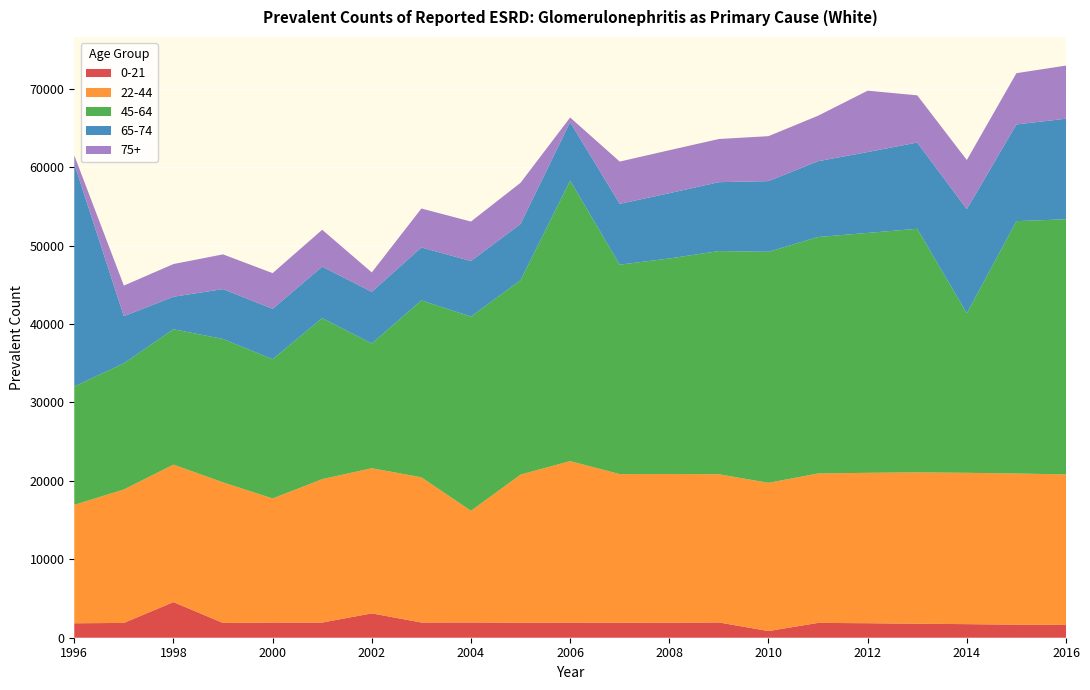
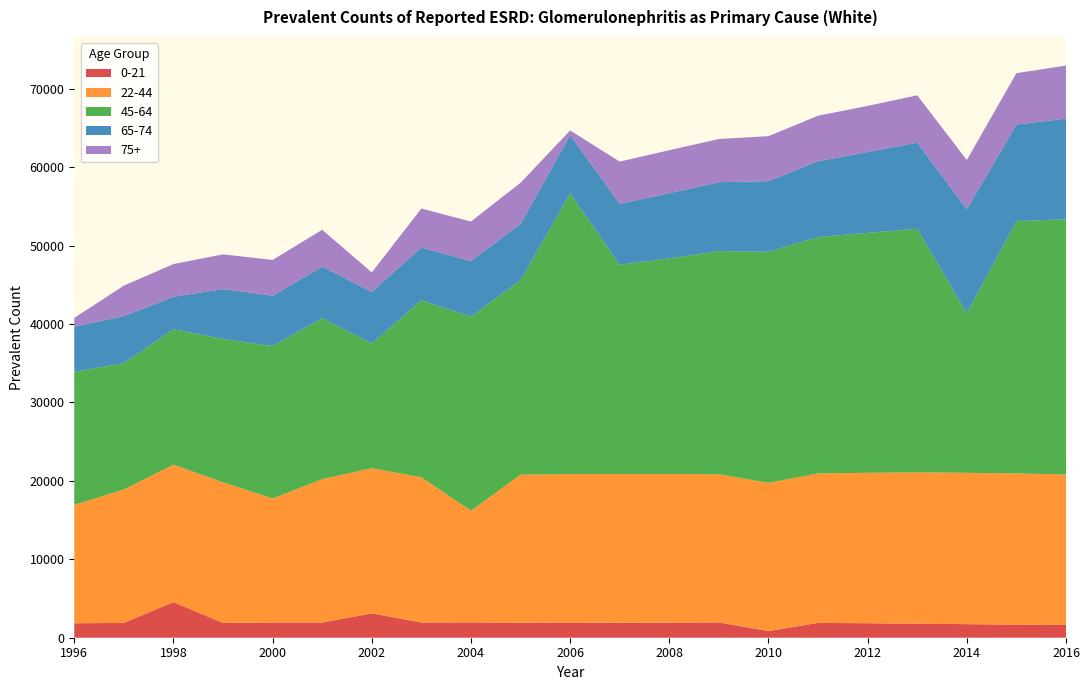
45-64, 1996: 15000 -> 17000
65-74, 1996: 28000 -> 6000
45-64, 2000: 18000 -> 19000
22-44, 2006: 21000 -> 19000
75+, 2012: 8000 -> 6000
